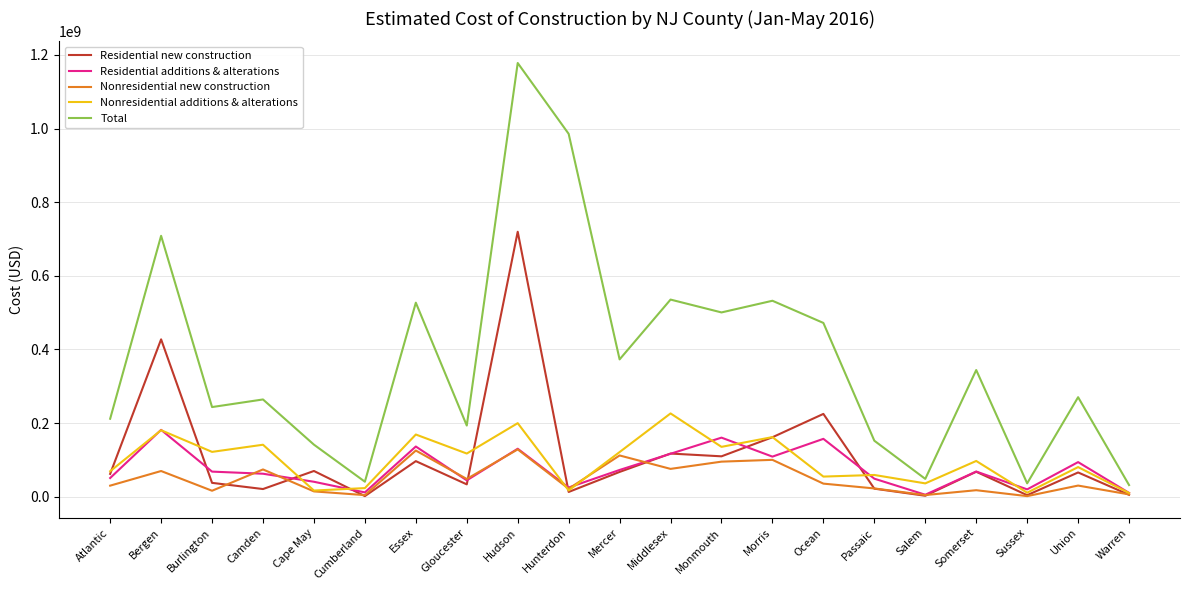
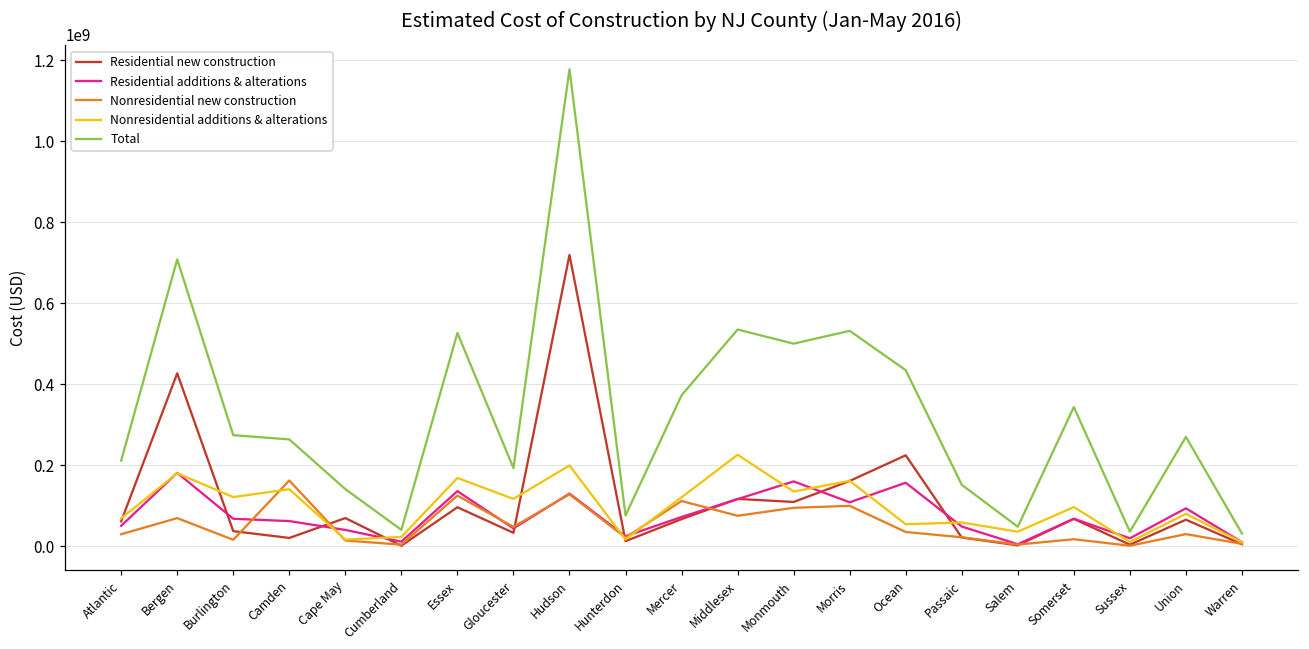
Total, Burlington: 240000000 -> 270000000
Nonresidential new construction, Camden: 70000000 -> 160000000
Total, Hunterdon: 990000000 -> 80000000
Total, Ocean: 470000000 -> 430000000
